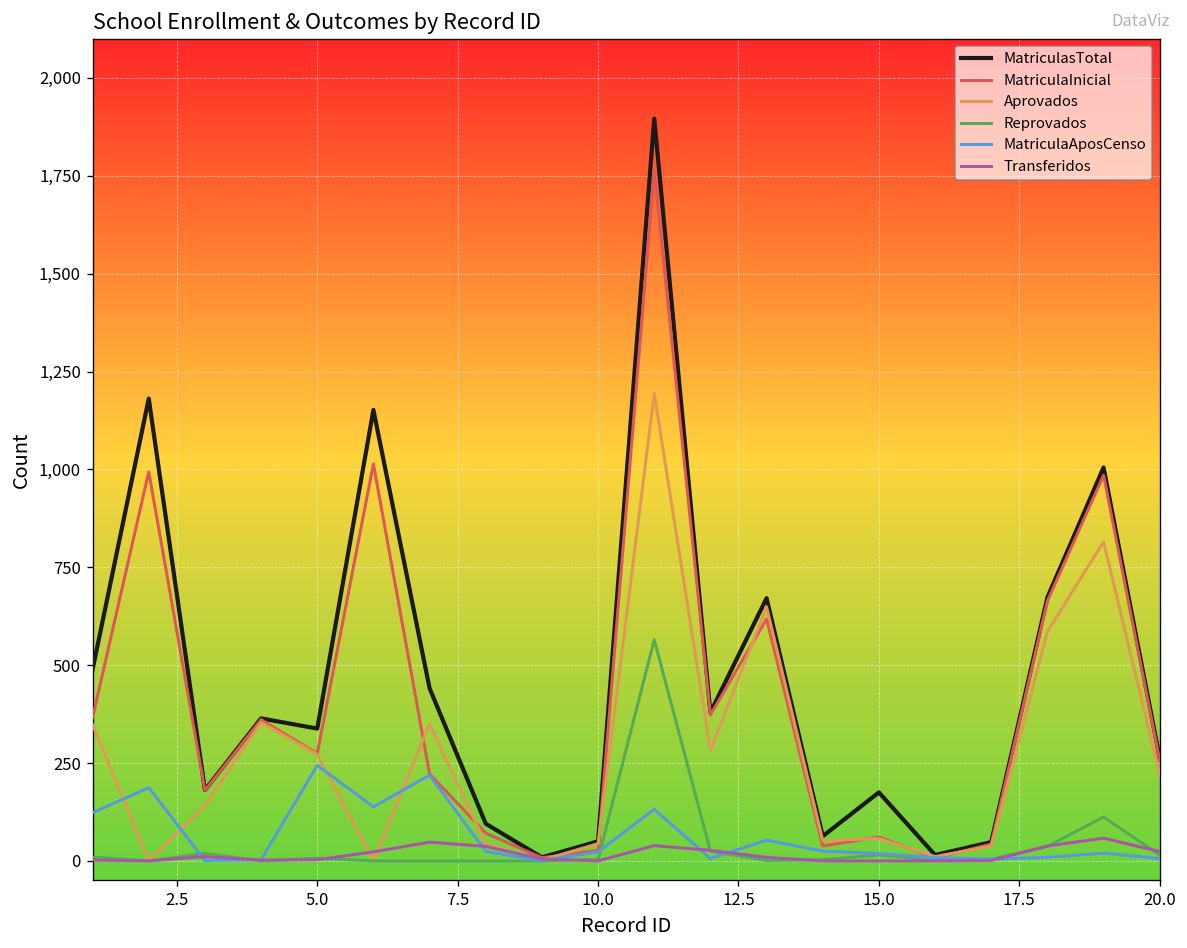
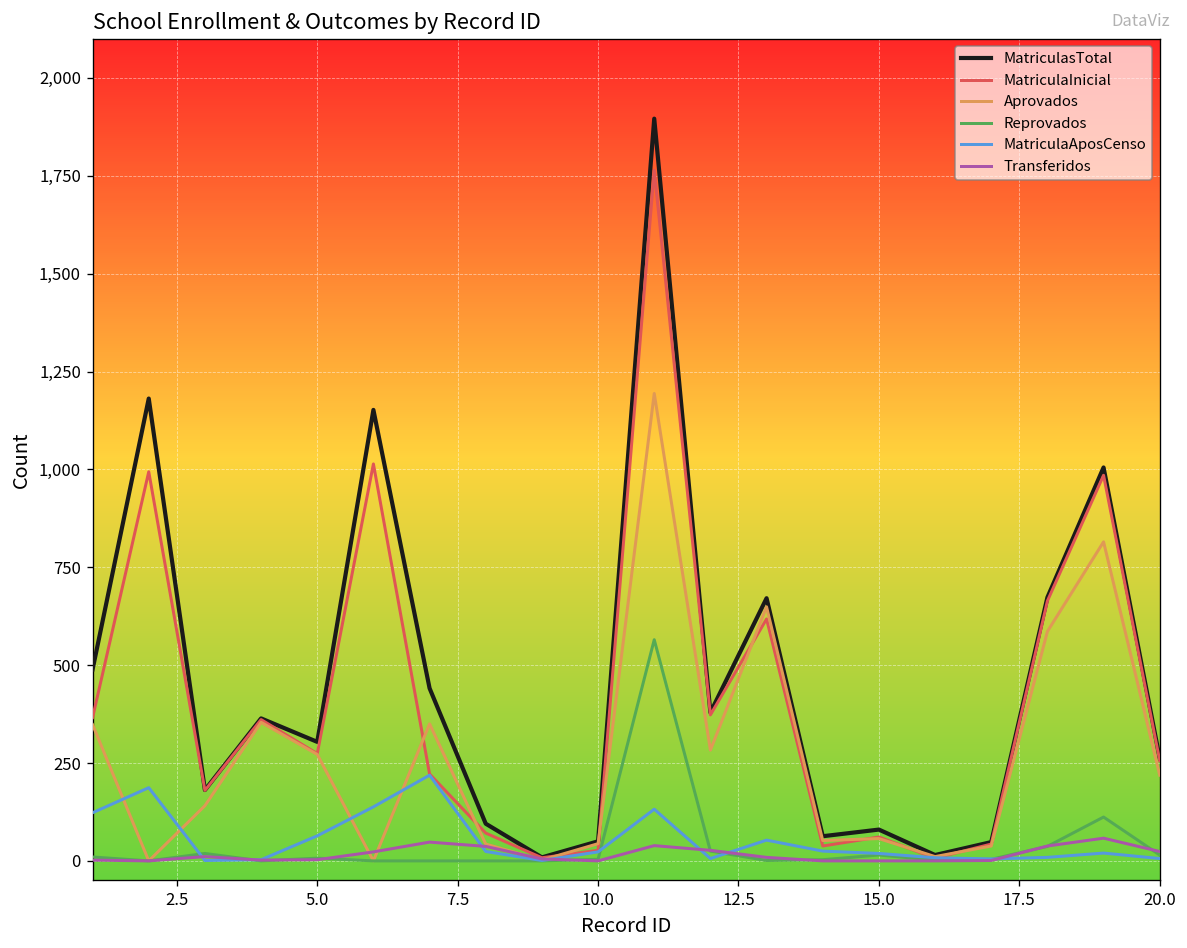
MatriculasTotal, 5.0: 340 -> 300
MatriculaAposCenso, 5.0: 240 -> 60
MatriculasTotal, 15.0: 180 -> 80
